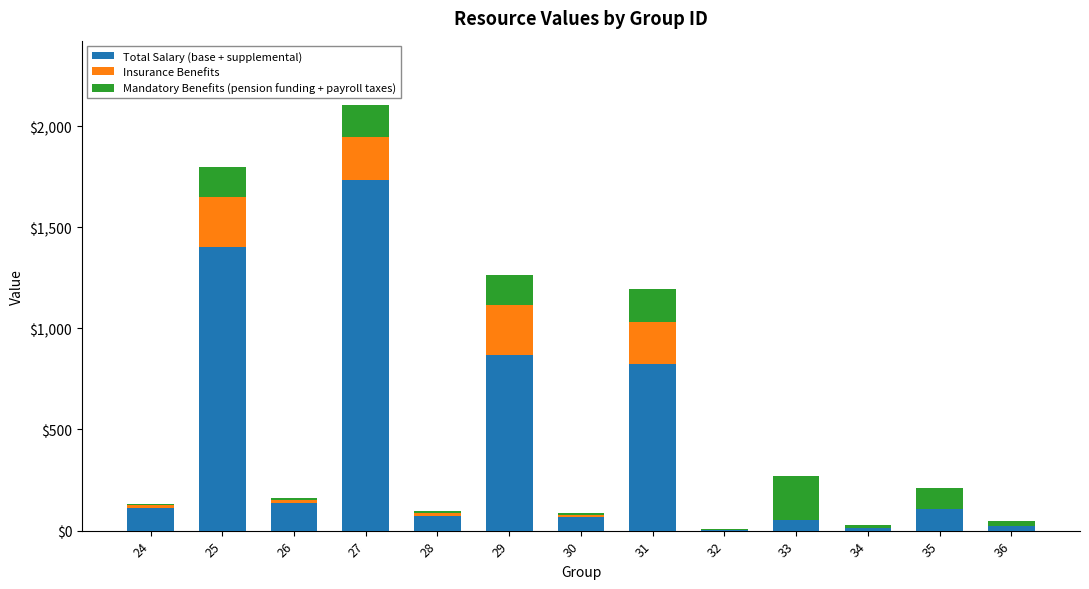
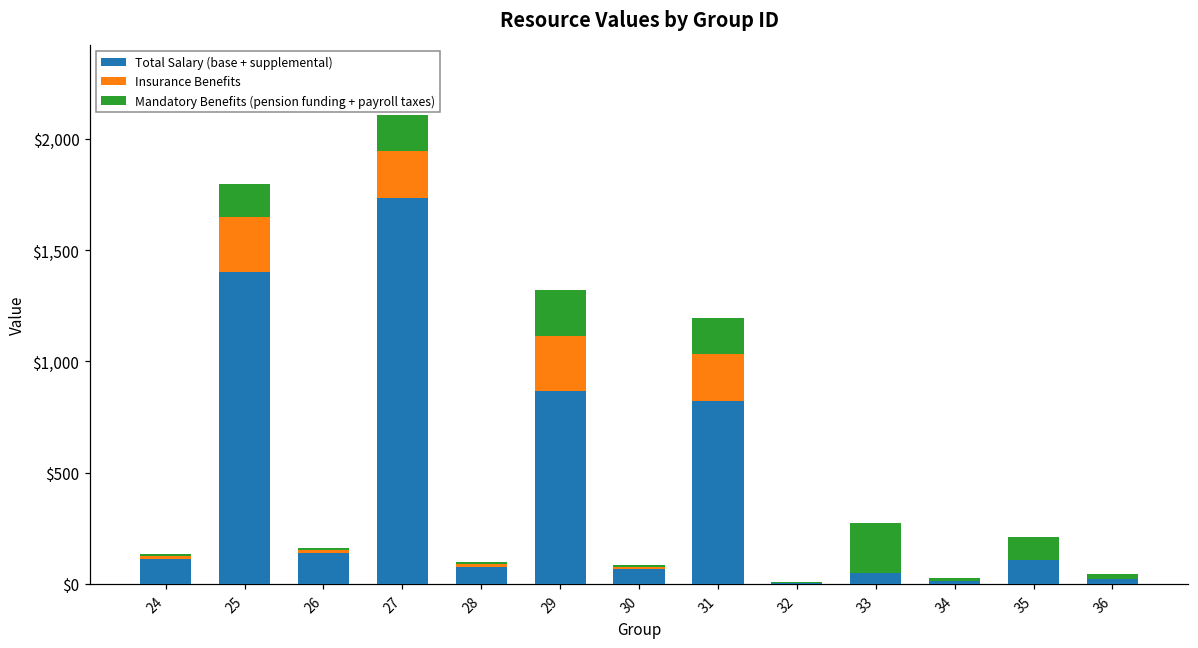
Mandatory Benefits (pension funding + payroll taxes), 29: $150 -> $210
